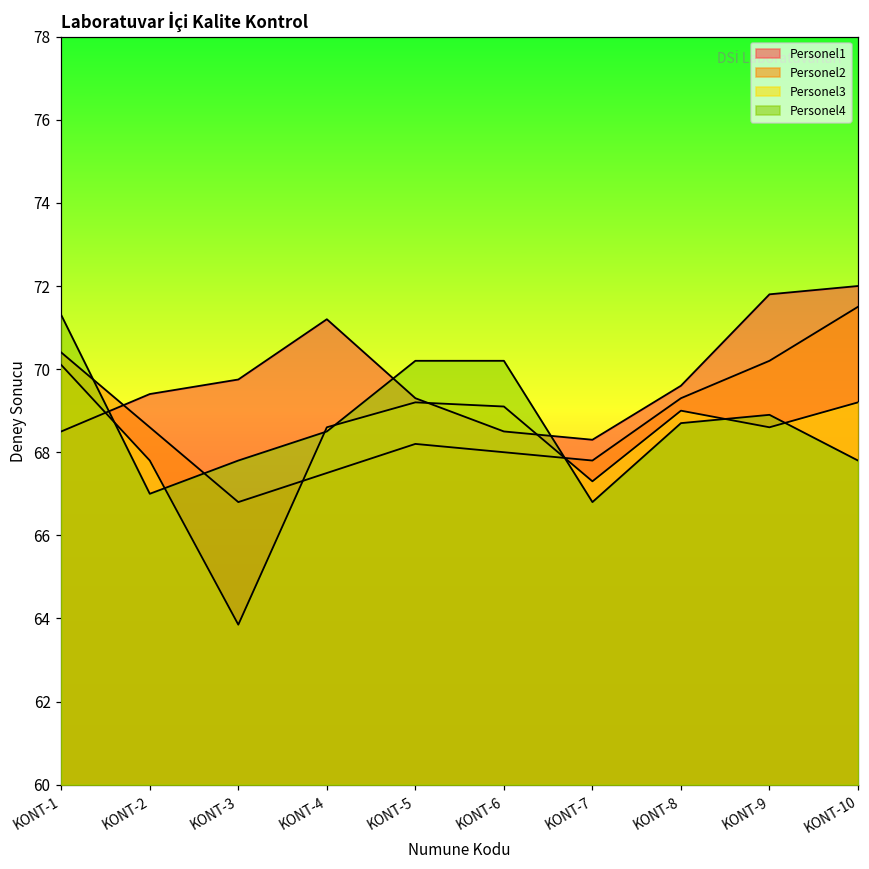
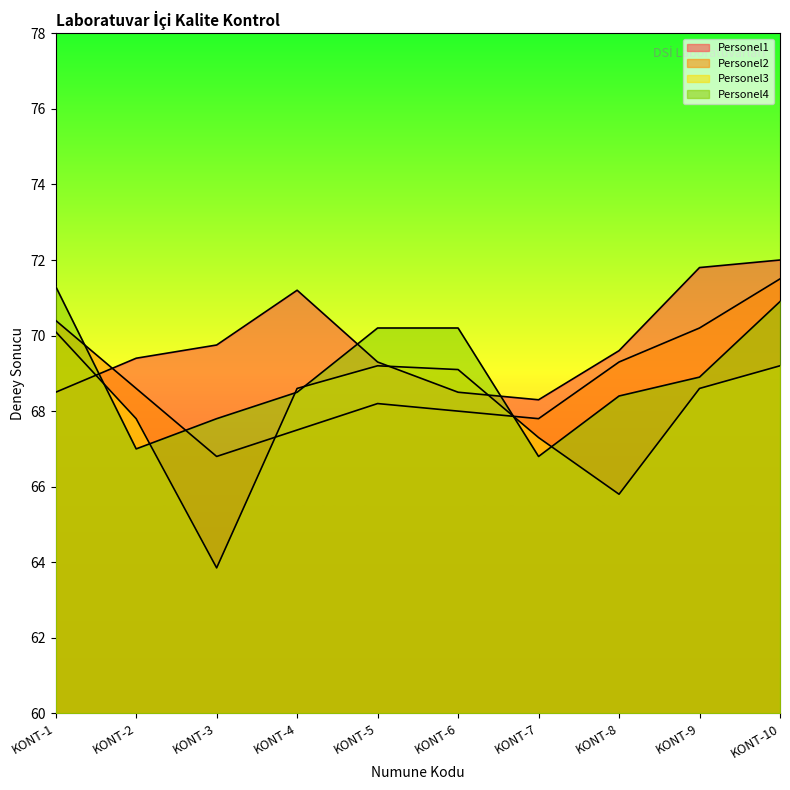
Personel3, KONT-8: 69.0 -> 65.8
Personel4, KONT-8: 68.7 -> 68.4
Personel4, KONT-10: 67.8 -> 70.9
